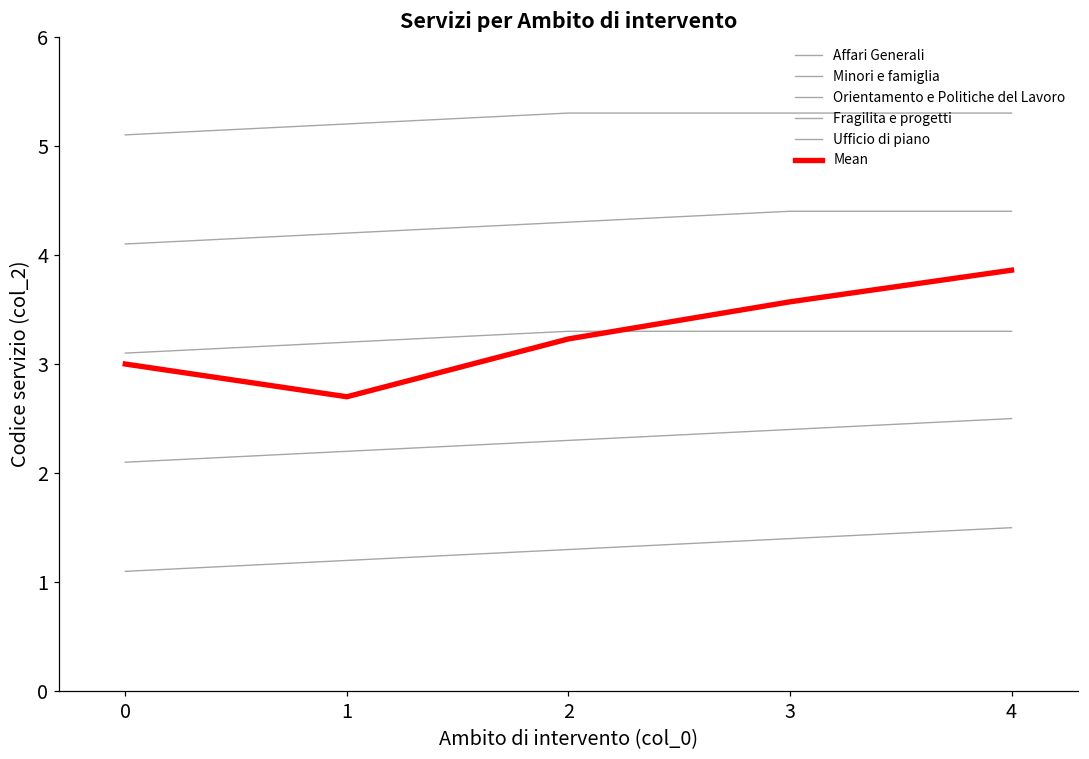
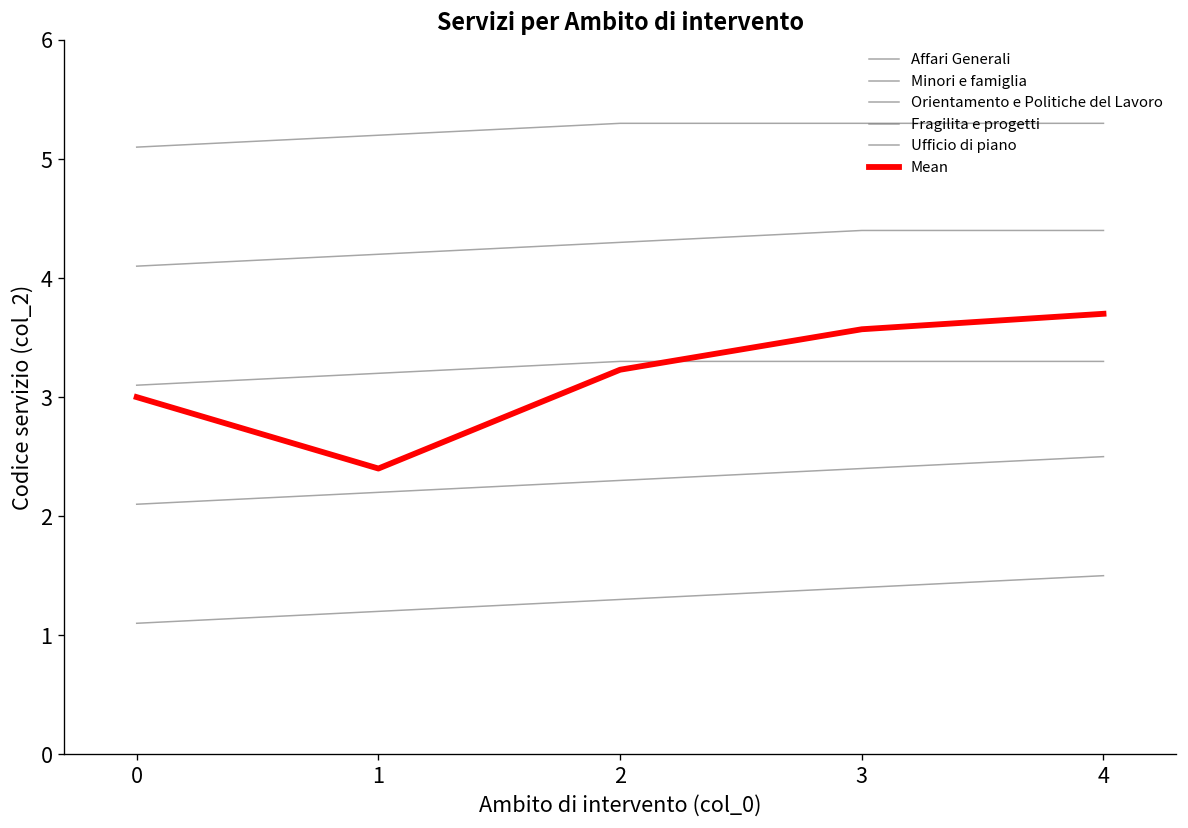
Mean, 1: 2.7 -> 2.4
Mean, 4: 3.9 -> 3.7
